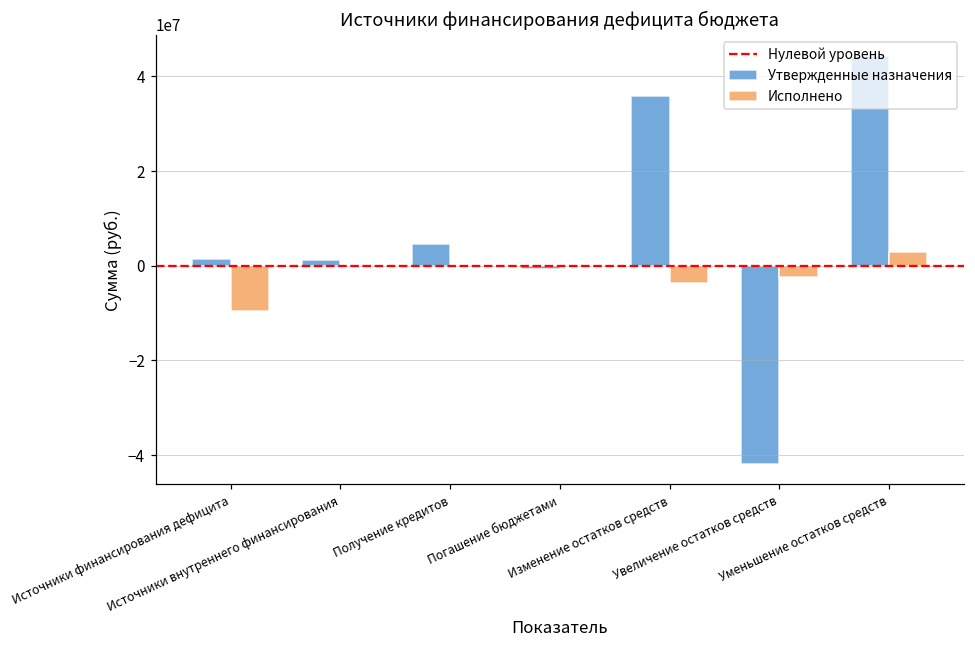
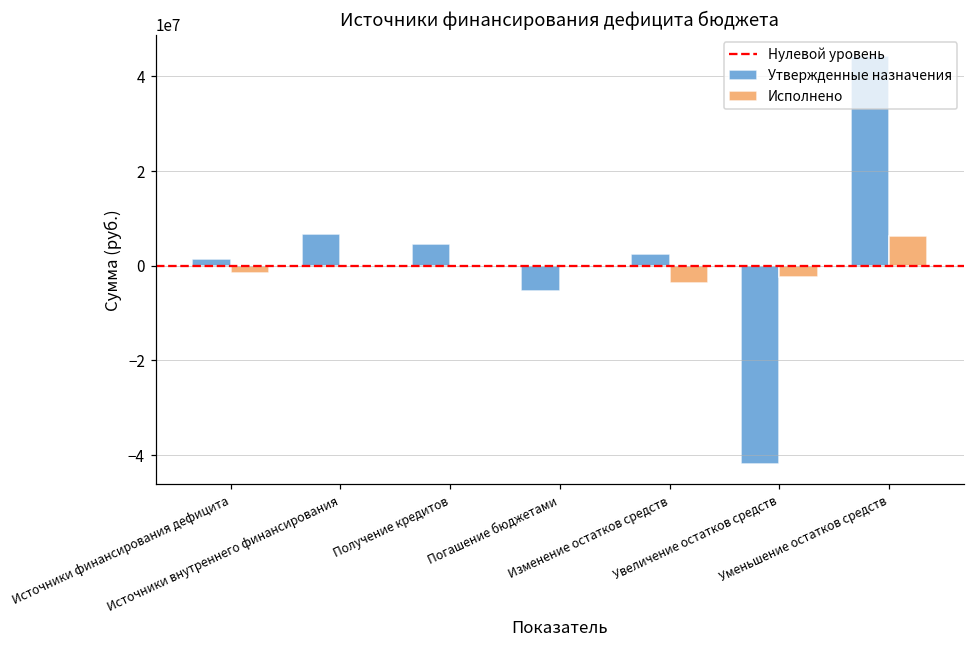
Исполнено, Источники финансирования дефицита: -10000000 -> -2000000
Утвержденные назначения, Источники внутреннего финансирования: 1000000 -> 7000000
Утвержденные назначения, Погашение бюджетами: -1000000 -> -5000000
Утвержденные назначения, Изменение остатков средств: 36000000 -> 3000000
Исполнено, Уменьшение остатков средств: 3000000 -> 6000000
